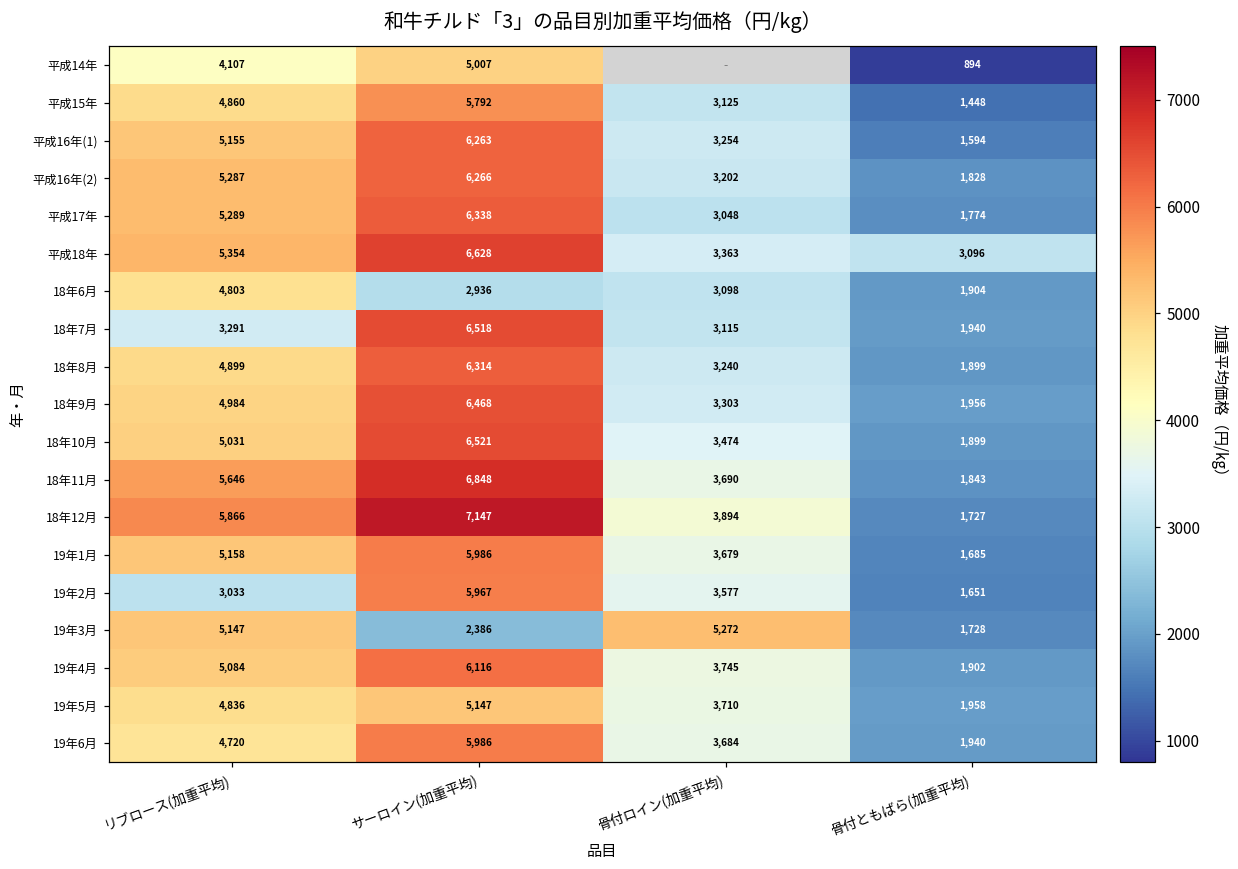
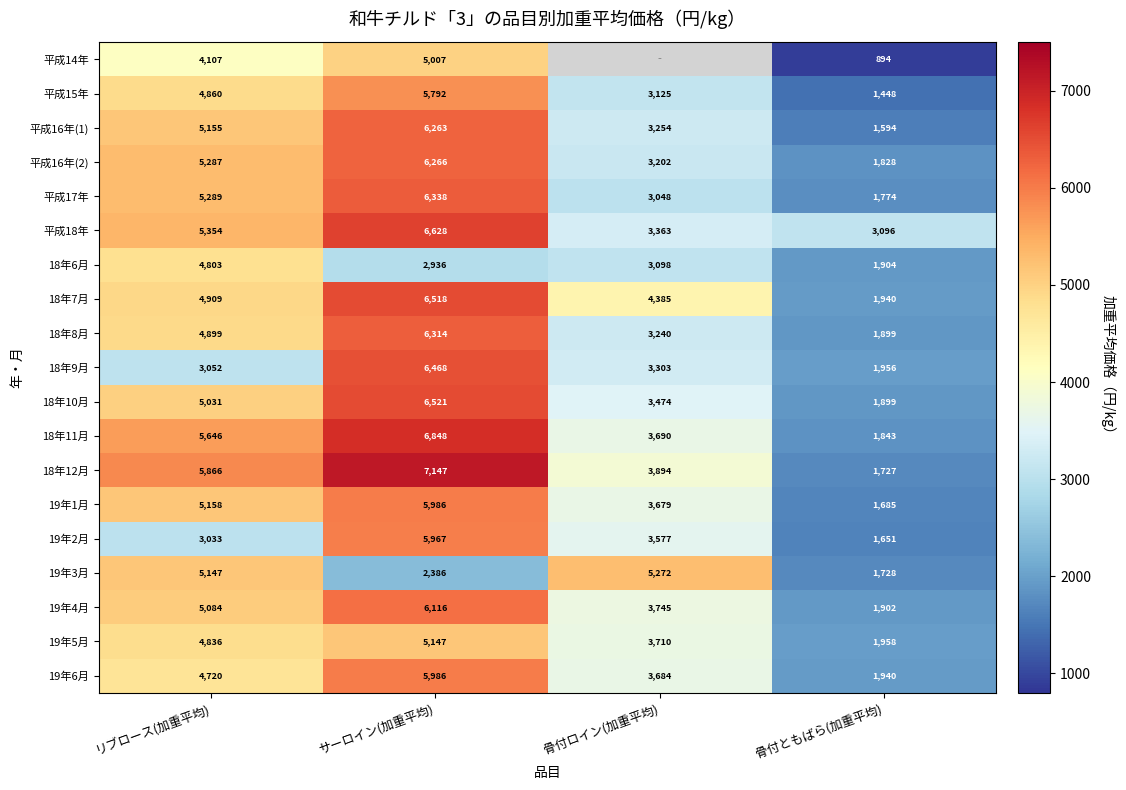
18年7月, リブロース(加重平均): 3,291 -> 4,909
18年7月, 骨付ロイン(加重平均): 3,115 -> 4,385
18年9月, リブロース(加重平均): 4,984 -> 3,052
